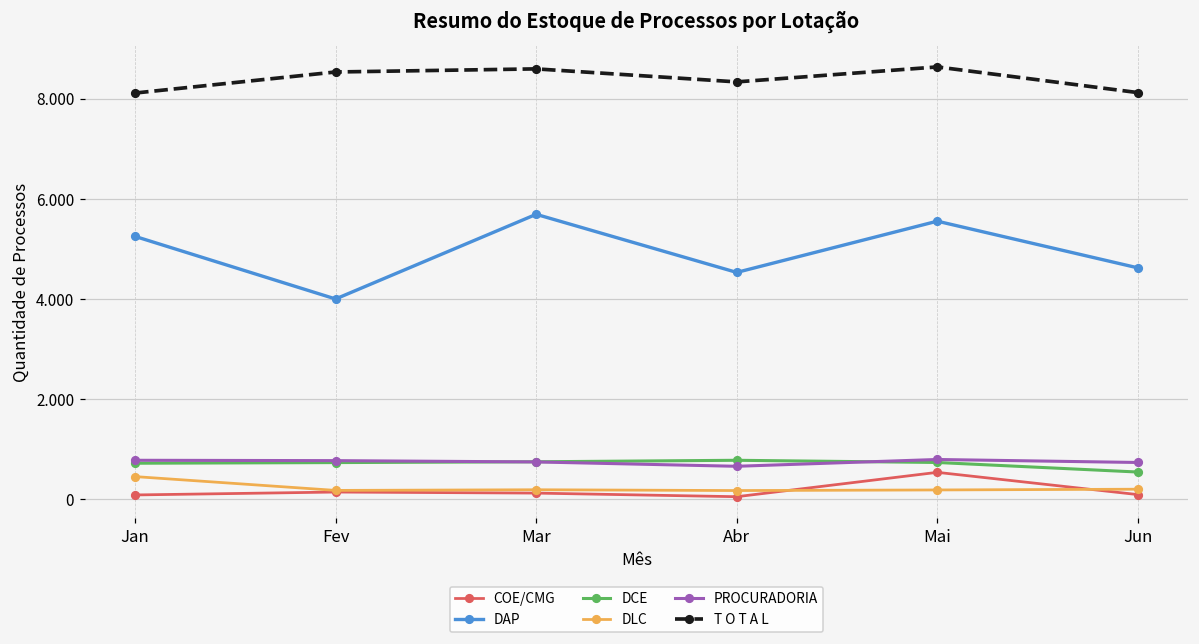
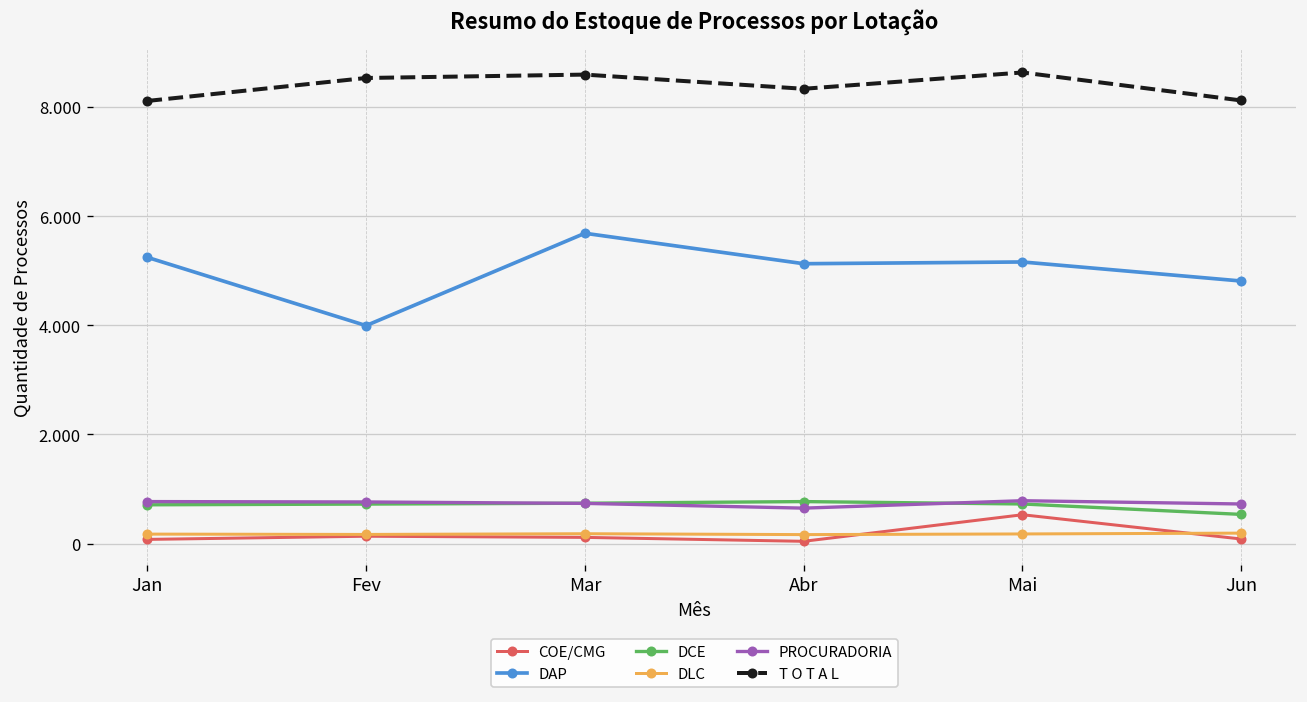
DLC, Jan: 0.4 -> 0.2
DAP, Abr: 4.5 -> 5.1
DAP, Mai: 5.6 -> 5.2
DAP, Jun: 4.6 -> 4.8
